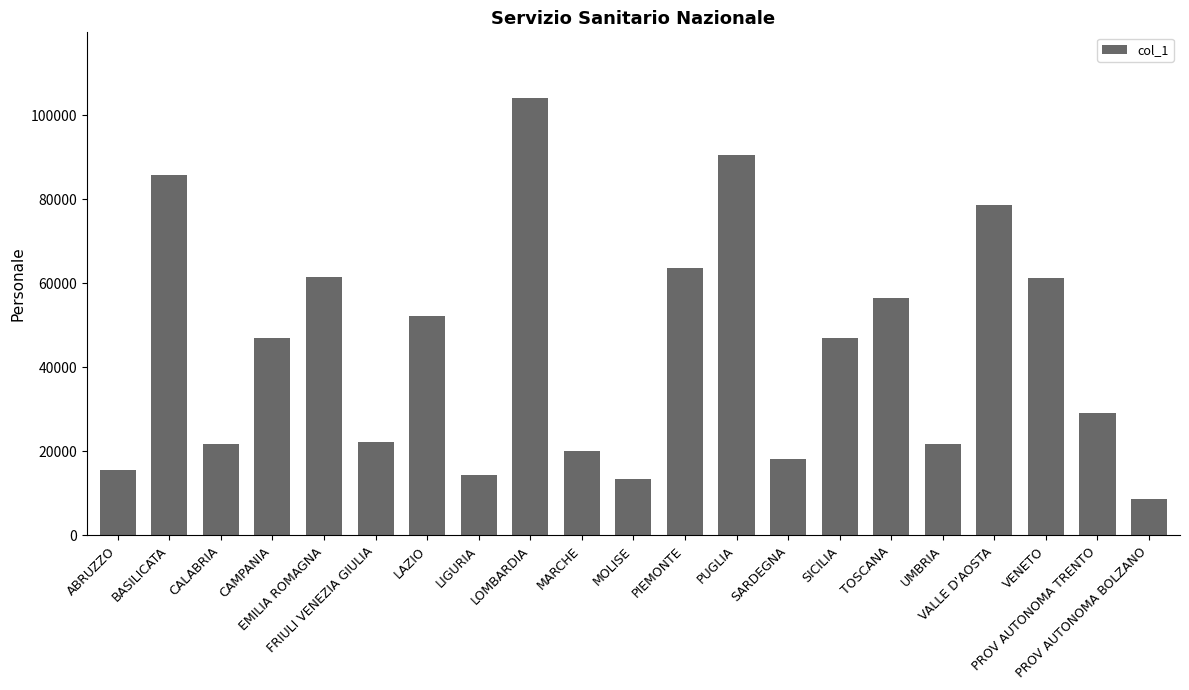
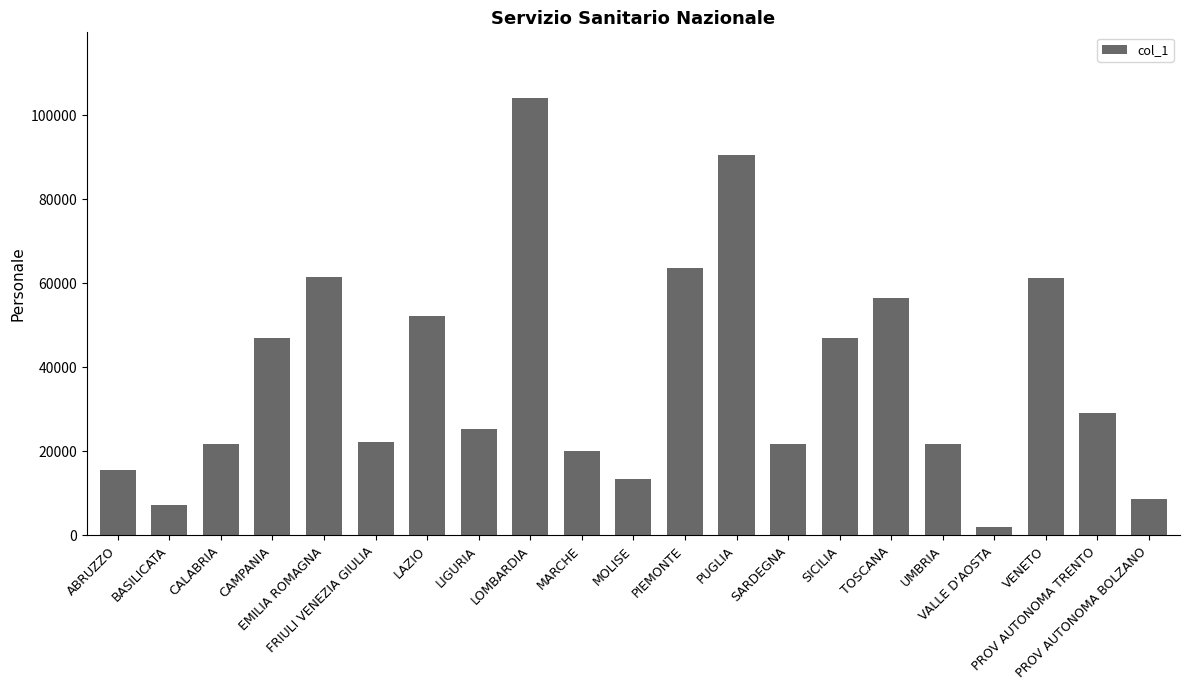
BASILICATA: 86000 -> 7000
LIGURIA: 14000 -> 25000
SARDEGNA: 18000 -> 22000
VALLE D'AOSTA: 79000 -> 2000
